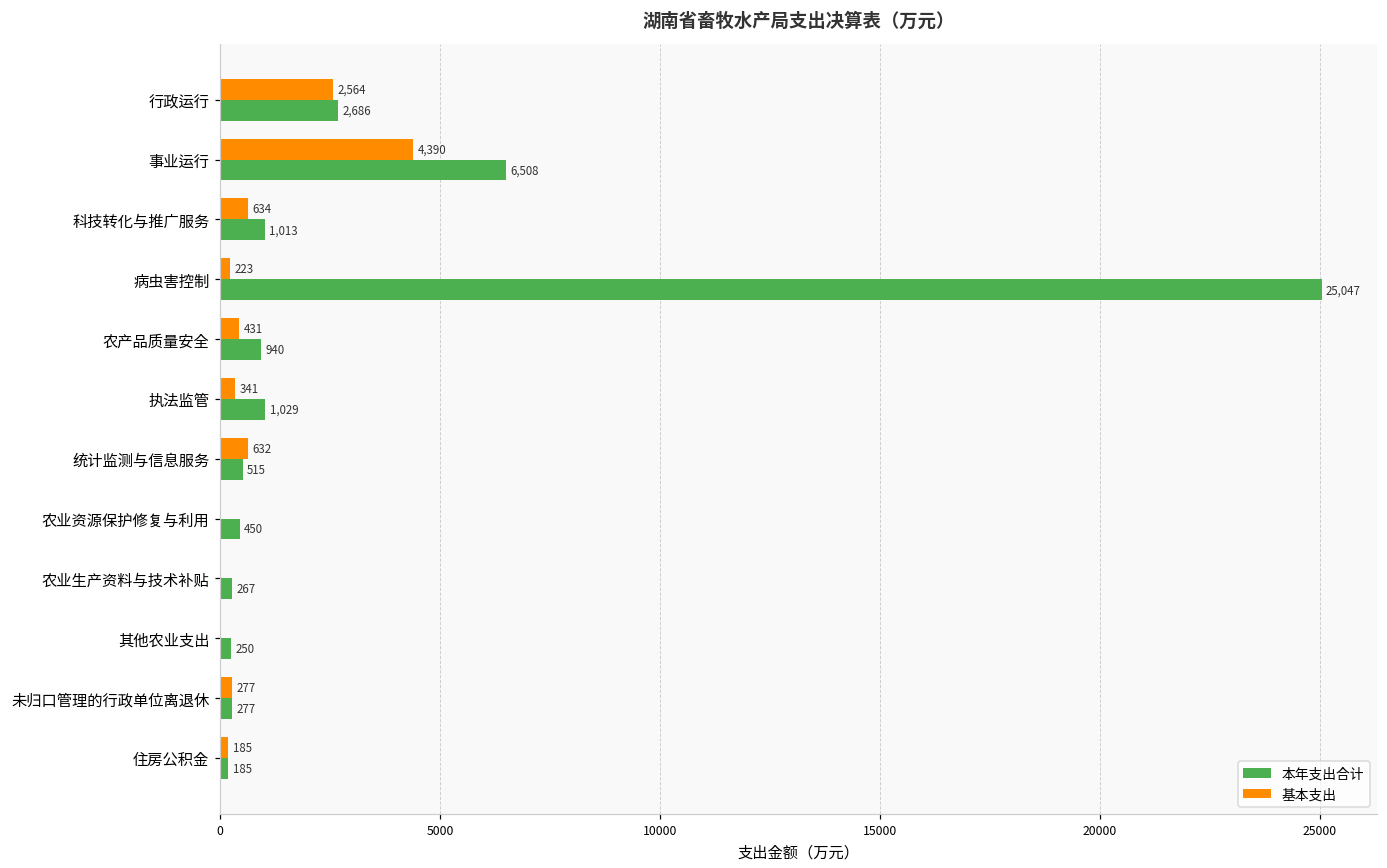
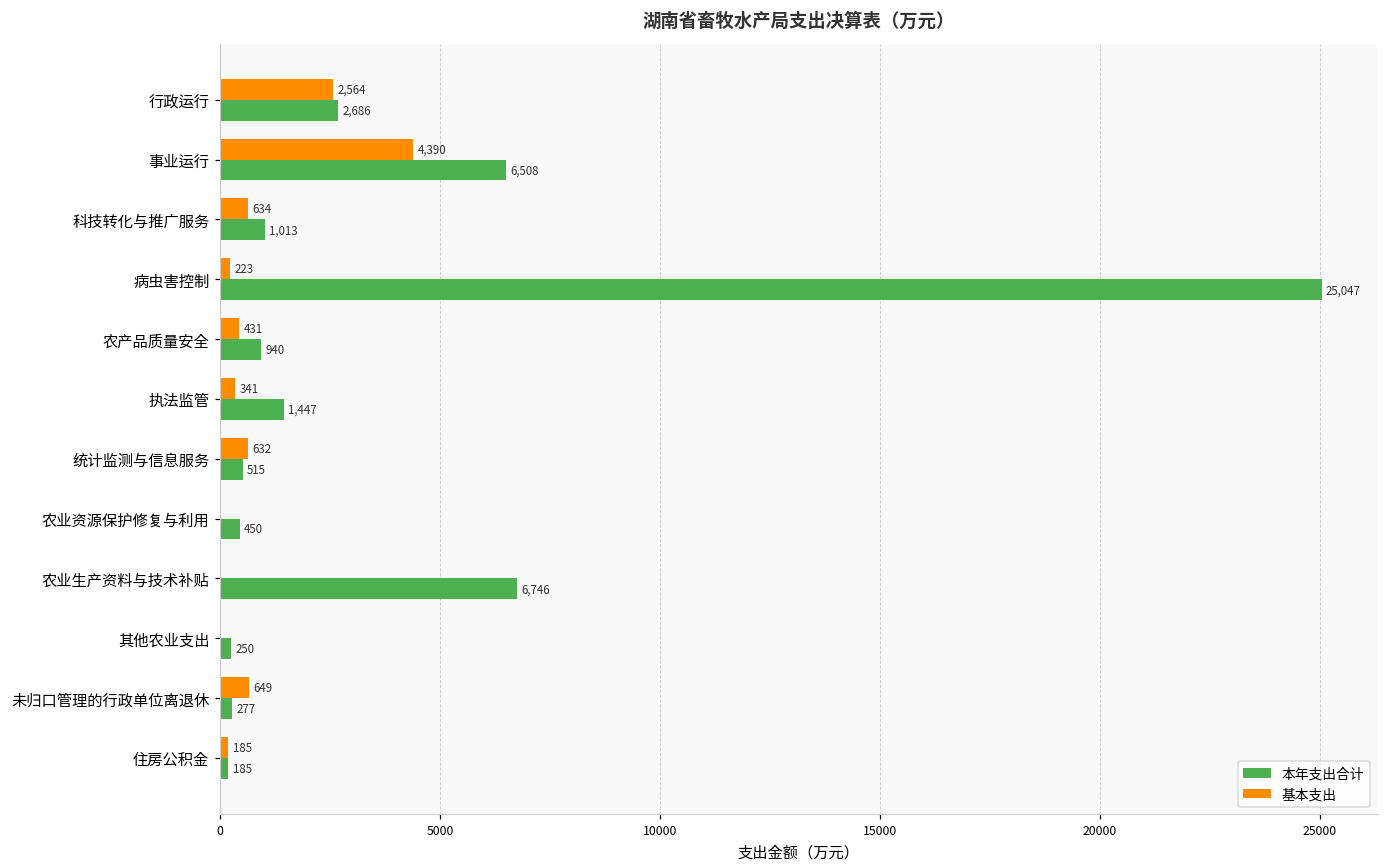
本年支出合计, 执法监管: 1,029 -> 1,447
本年支出合计, 农业生产资料与技术补贴: 267 -> 6,746
基本支出, 未归口管理的行政单位离退休: 277 -> 649
